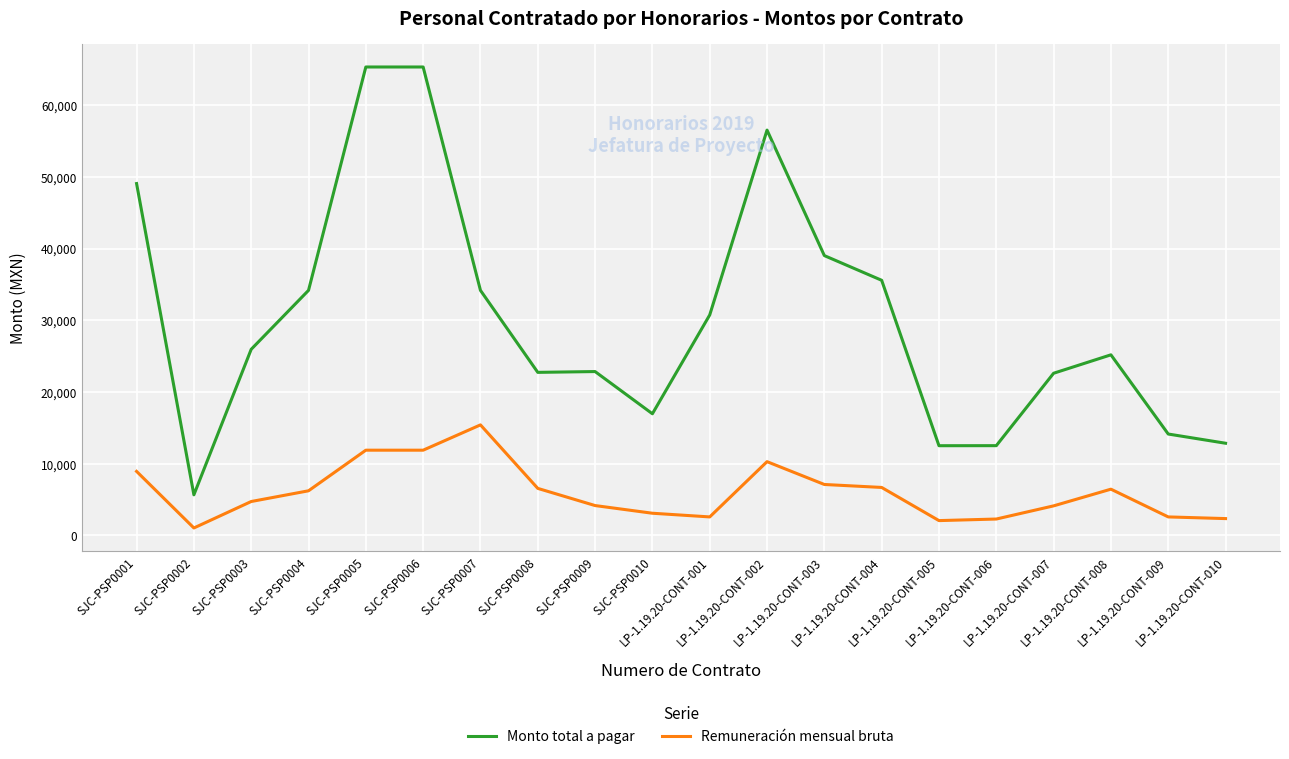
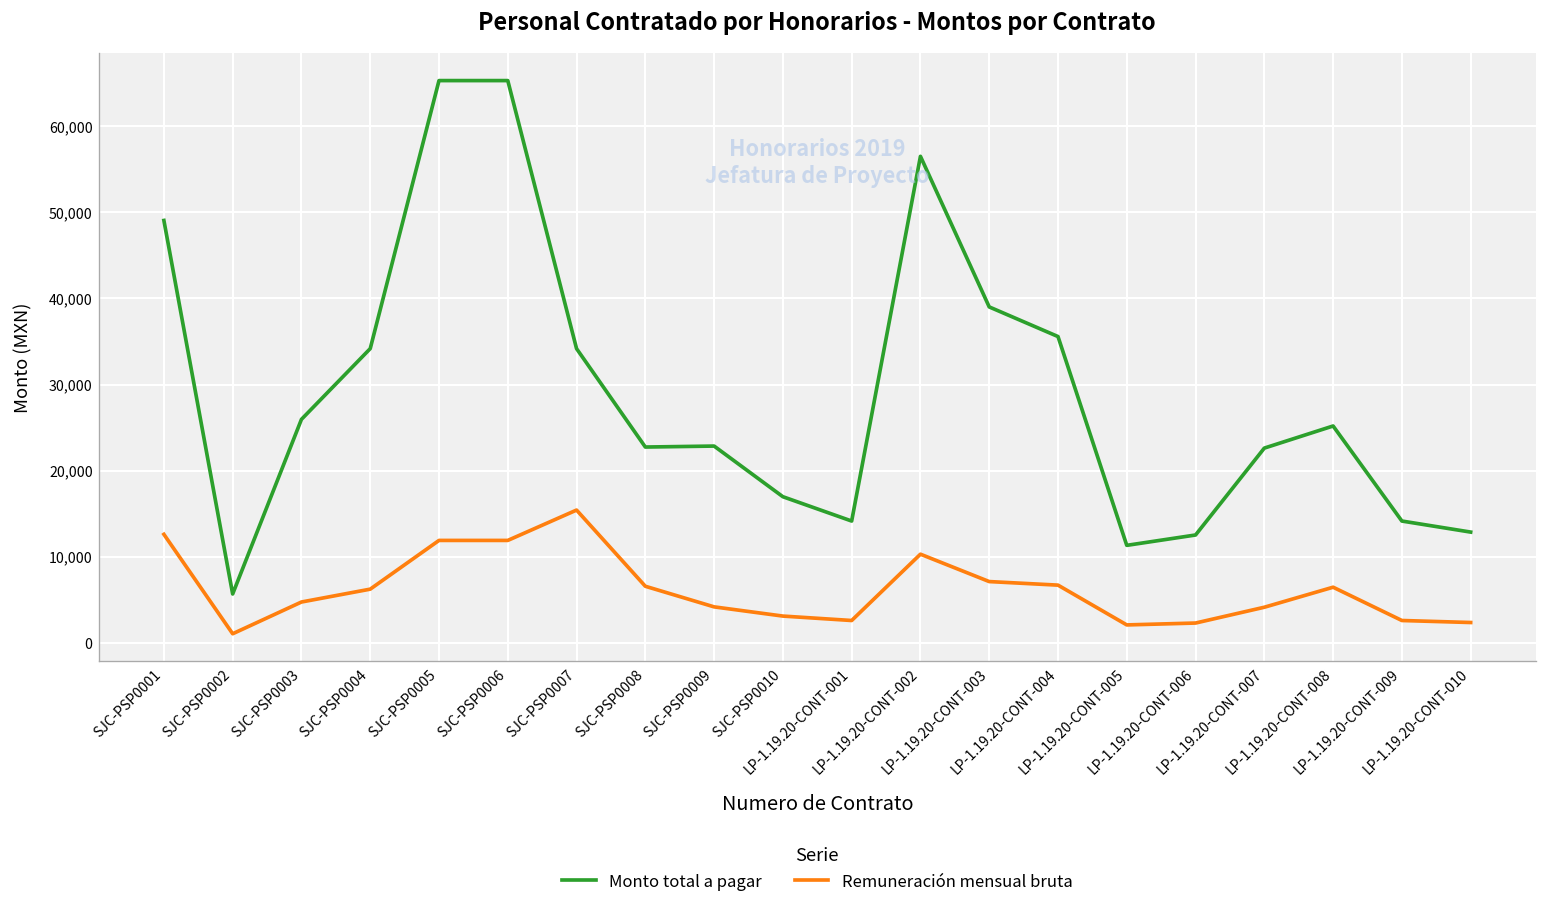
Remuneración mensual bruta, SJC-PSP0001: 9,000 -> 13,000
Monto total a pagar, LP-1.19.20-CONT-001: 31,000 -> 14,000
Monto total a pagar, LP-1.19.20-CONT-005: 13,000 -> 11,000
